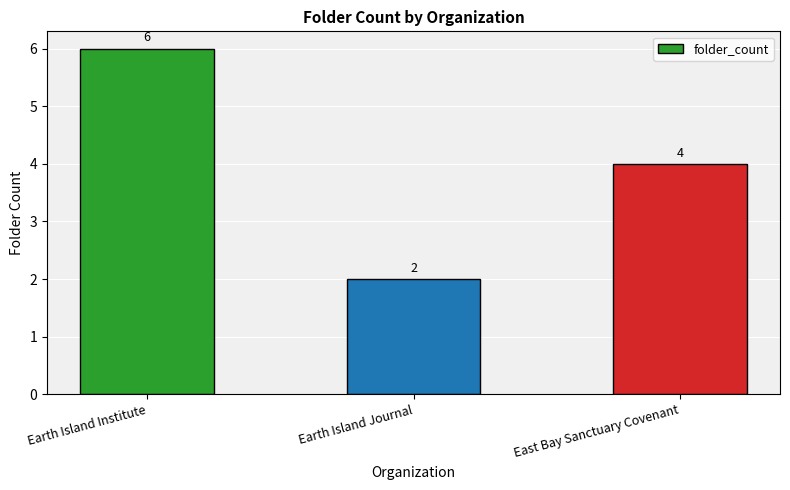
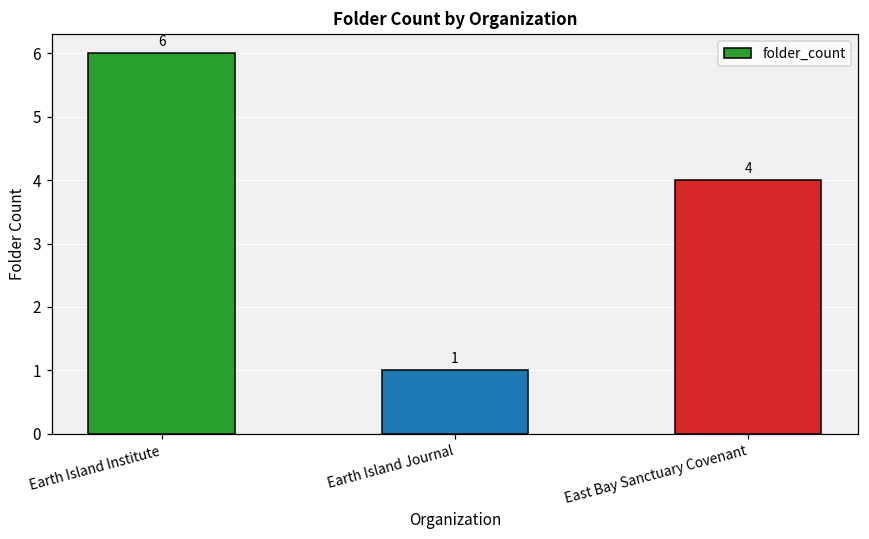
Earth Island Journal: 2 -> 1
